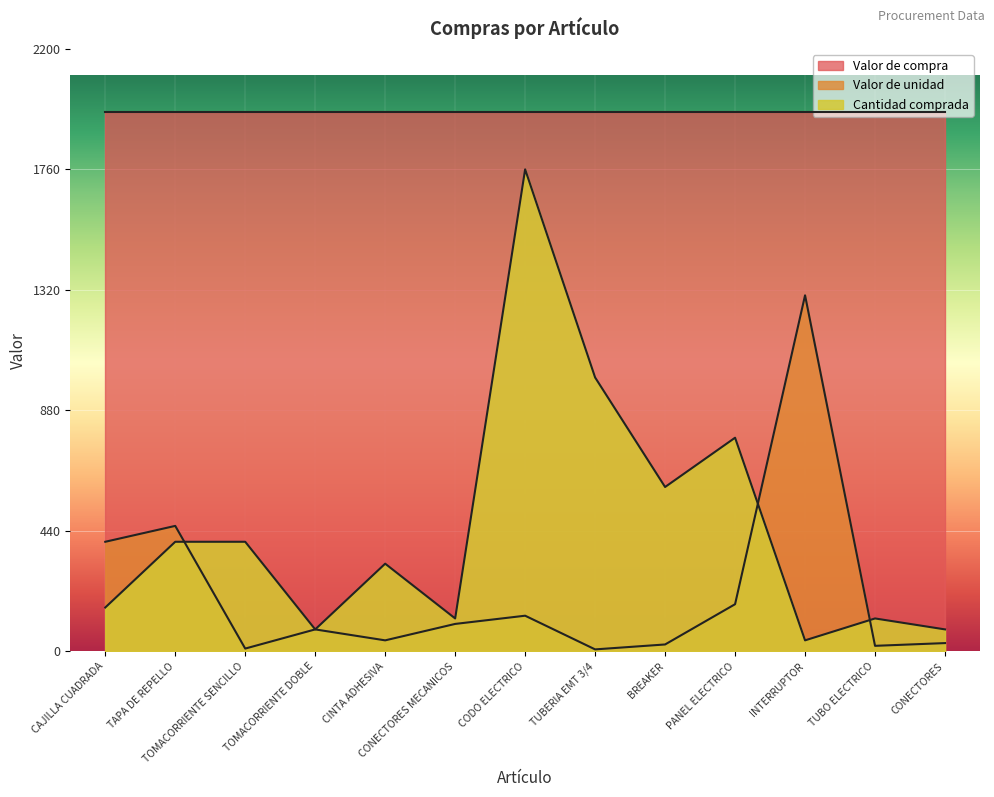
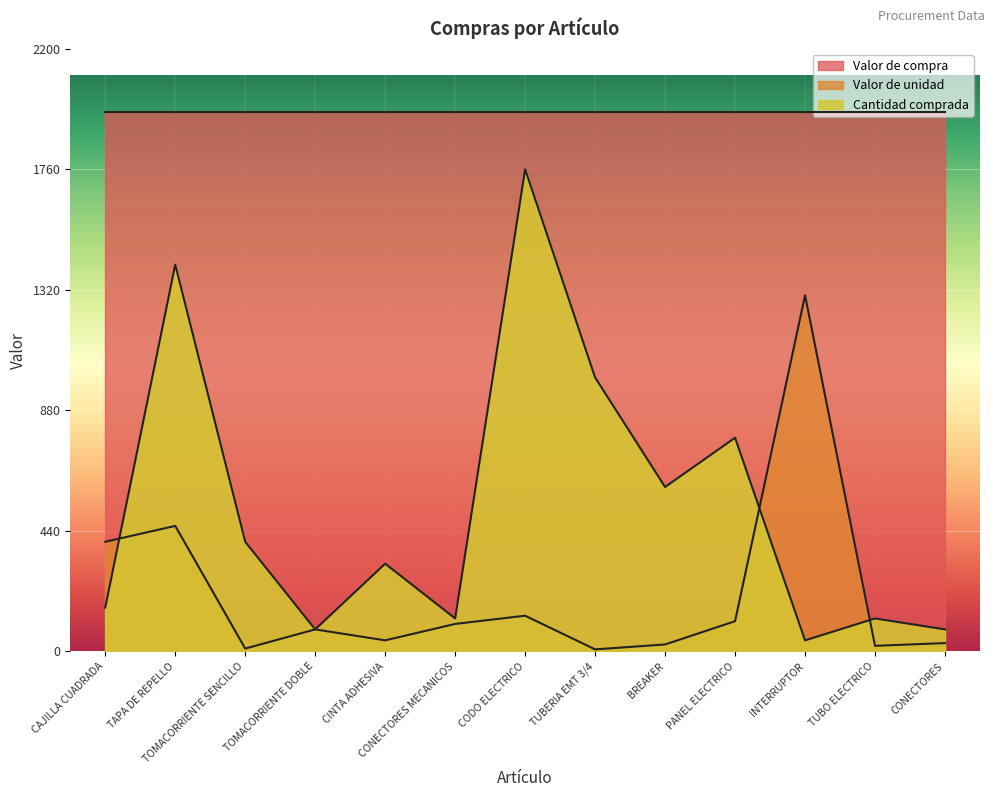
Cantidad comprada, TAPA DE REPELLO: 400 -> 1410
Valor de unidad, PANEL ELECTRICO: 170 -> 110
